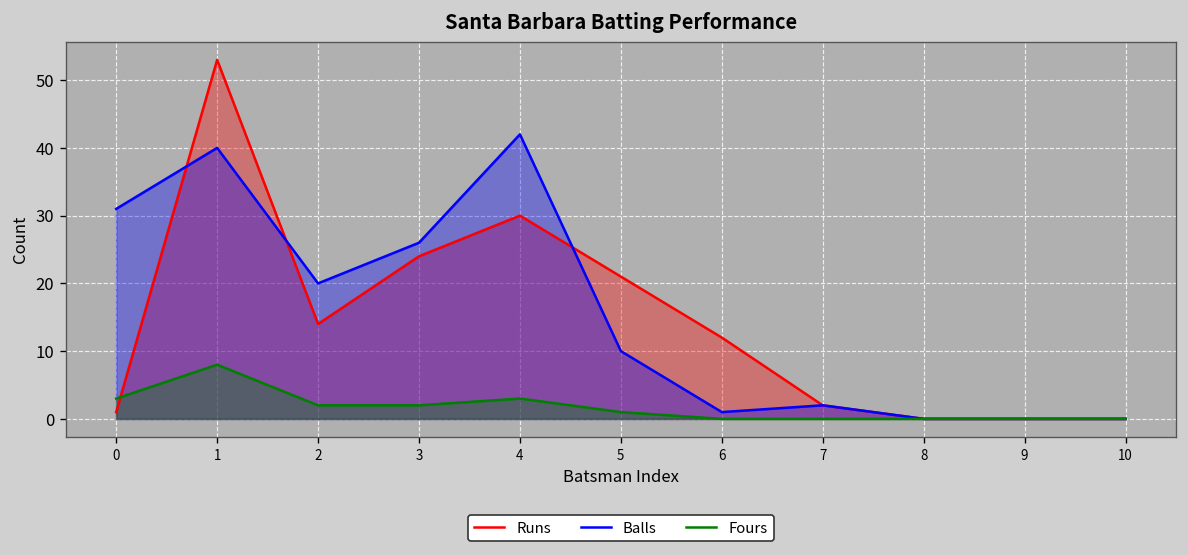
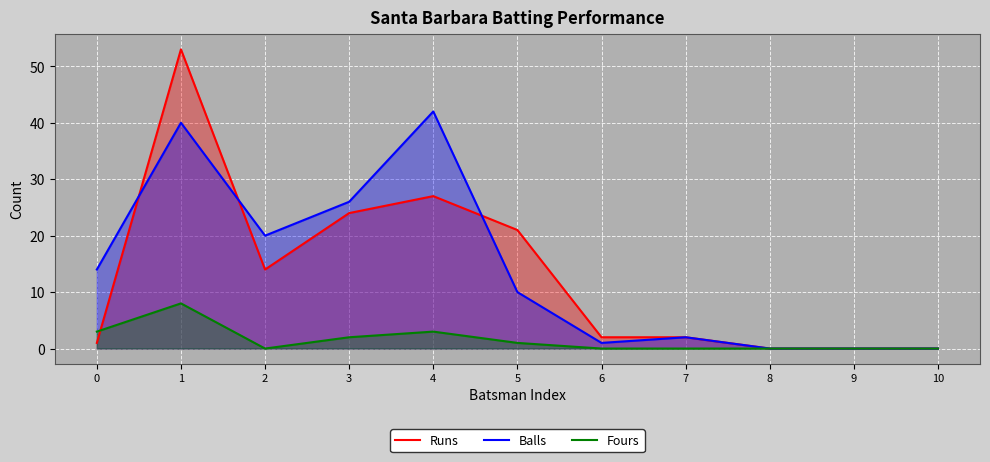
Balls, 0: 31 -> 14
Fours, 2: 2 -> 0
Runs, 4: 30 -> 27
Runs, 6: 12 -> 2
